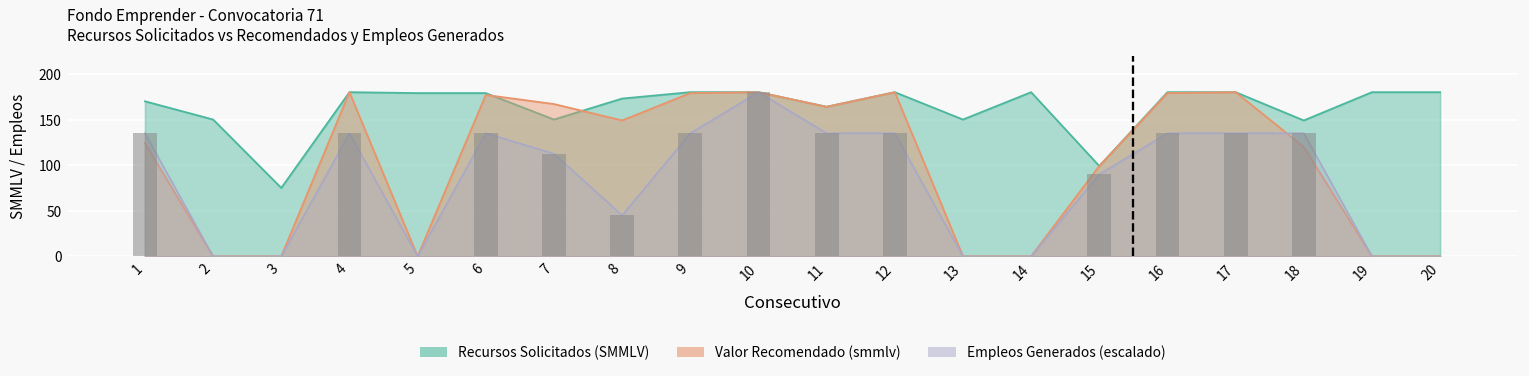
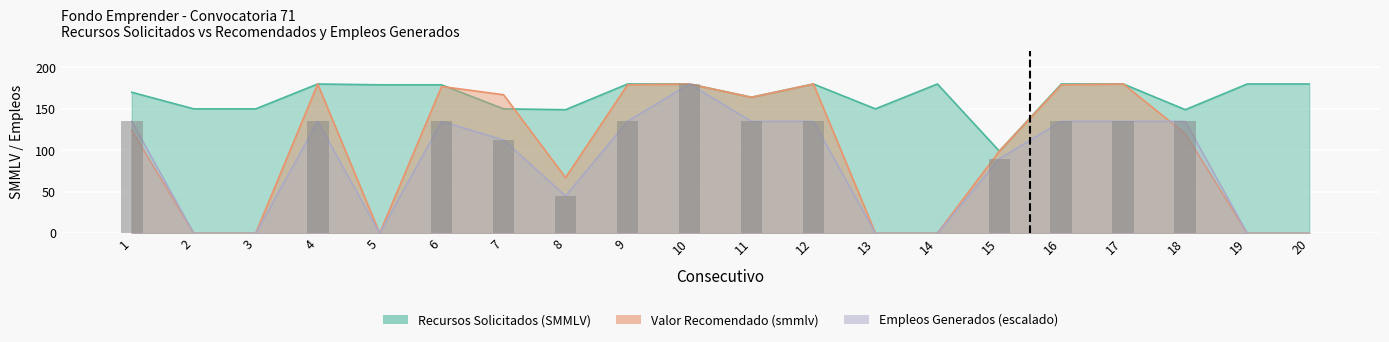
Recursos Solicitados (SMMLV), 3: 80 -> 150
Recursos Solicitados (SMMLV), 8: 170 -> 150
Valor Recomendado (smmlv), 8: 150 -> 70
